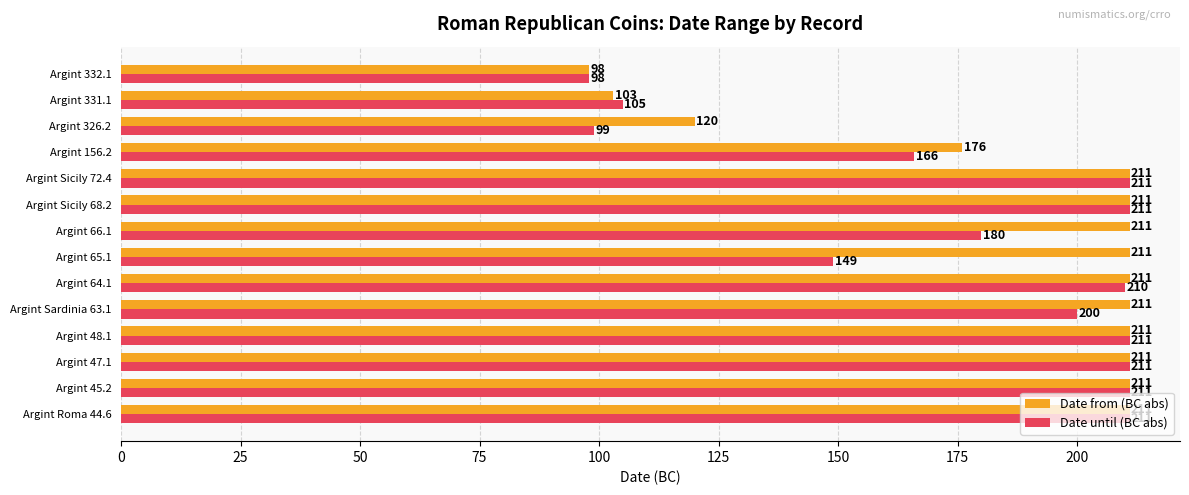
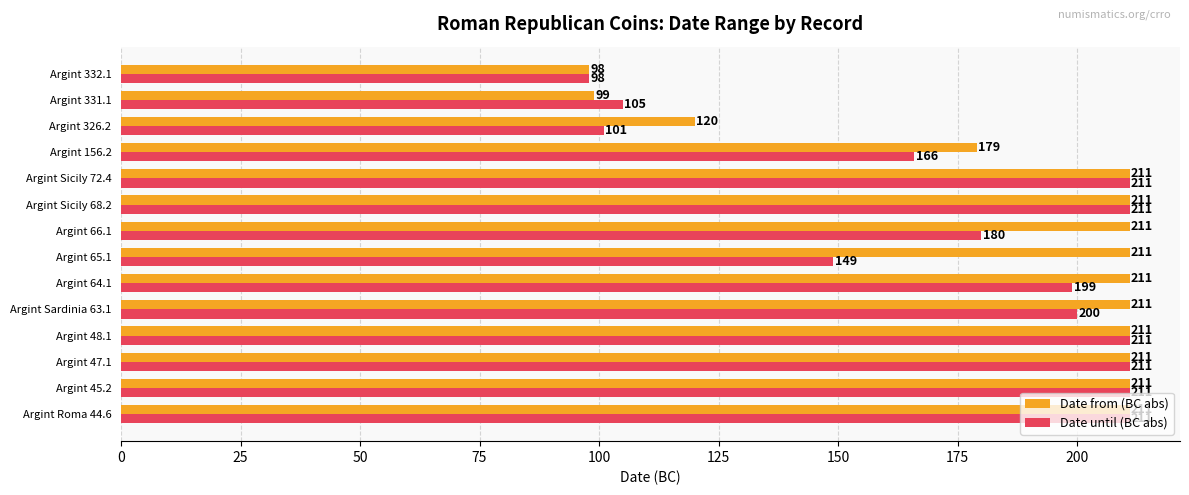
Date from (BC abs), Argint 331.1: 103 -> 99
Date until (BC abs), Argint 326.2: 99 -> 101
Date from (BC abs), Argint 156.2: 176 -> 179
Date until (BC abs), Argint 64.1: 210 -> 199
